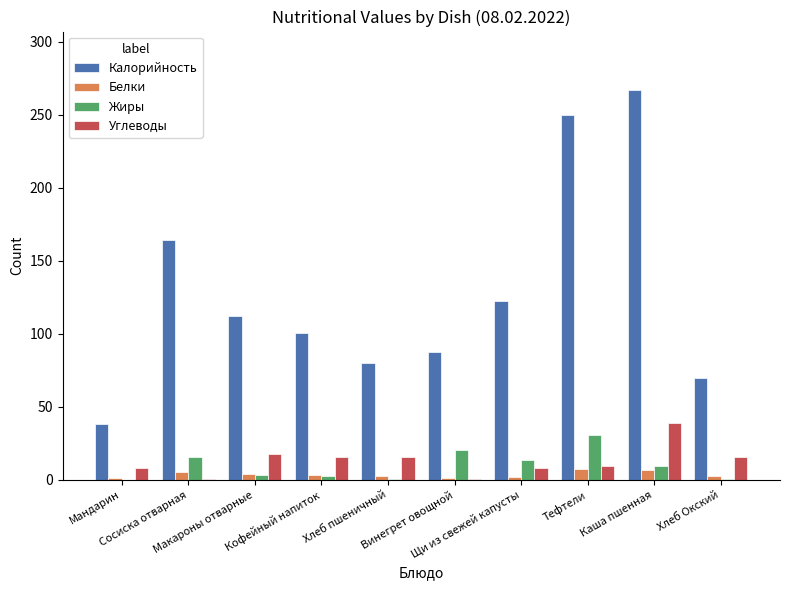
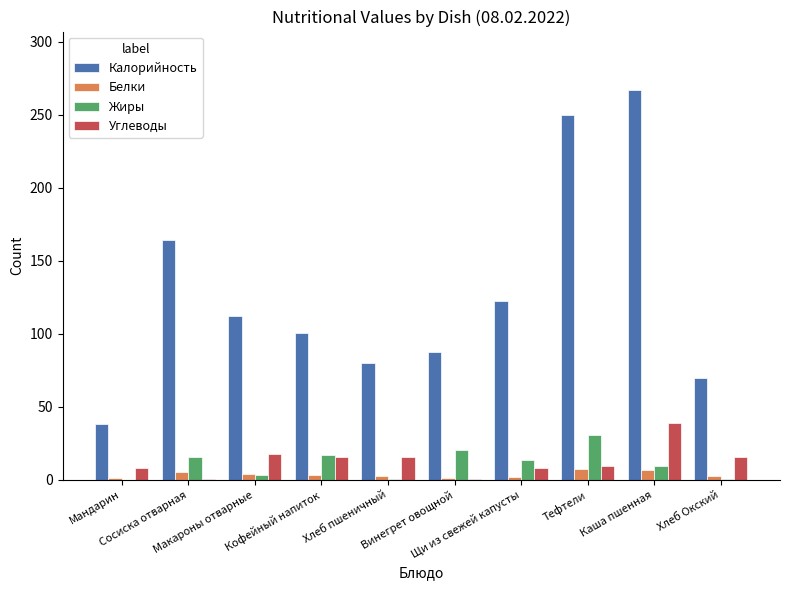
Жиры, Кофейный напиток: 3 -> 17
